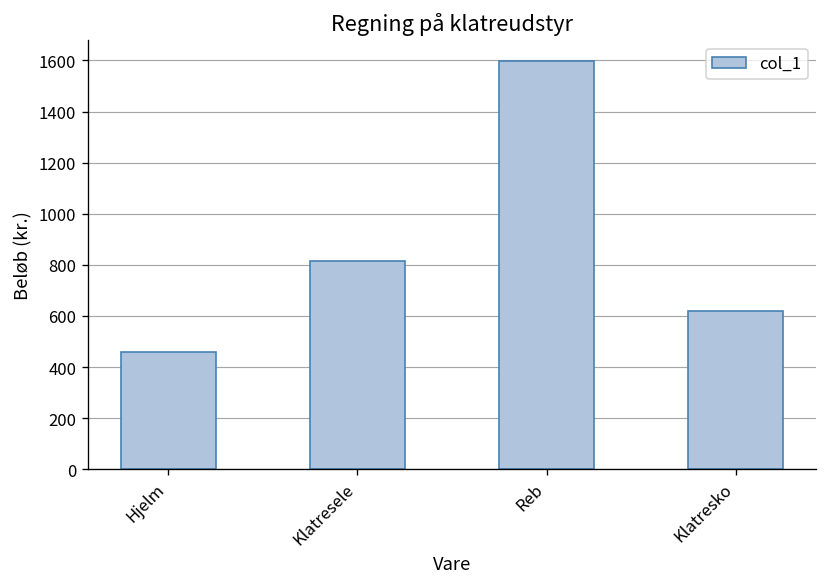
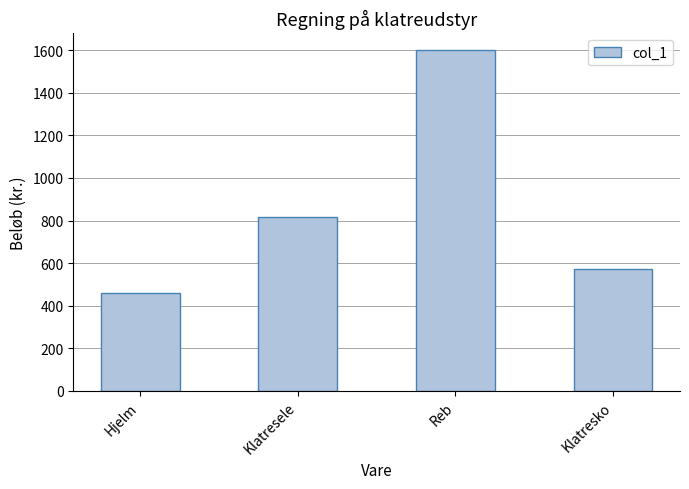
Klatresko: 620 -> 570
